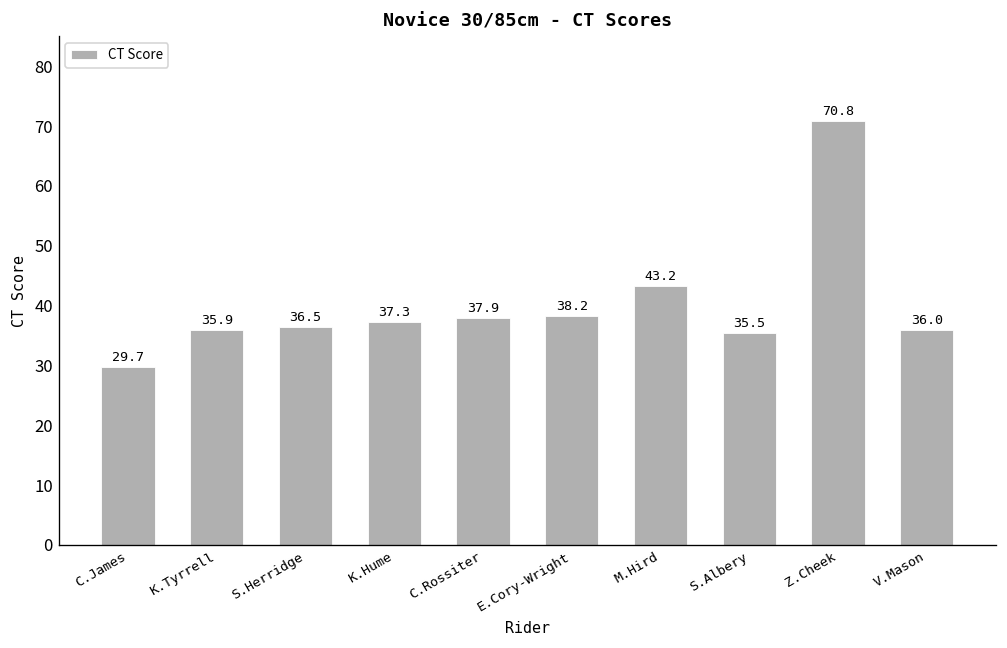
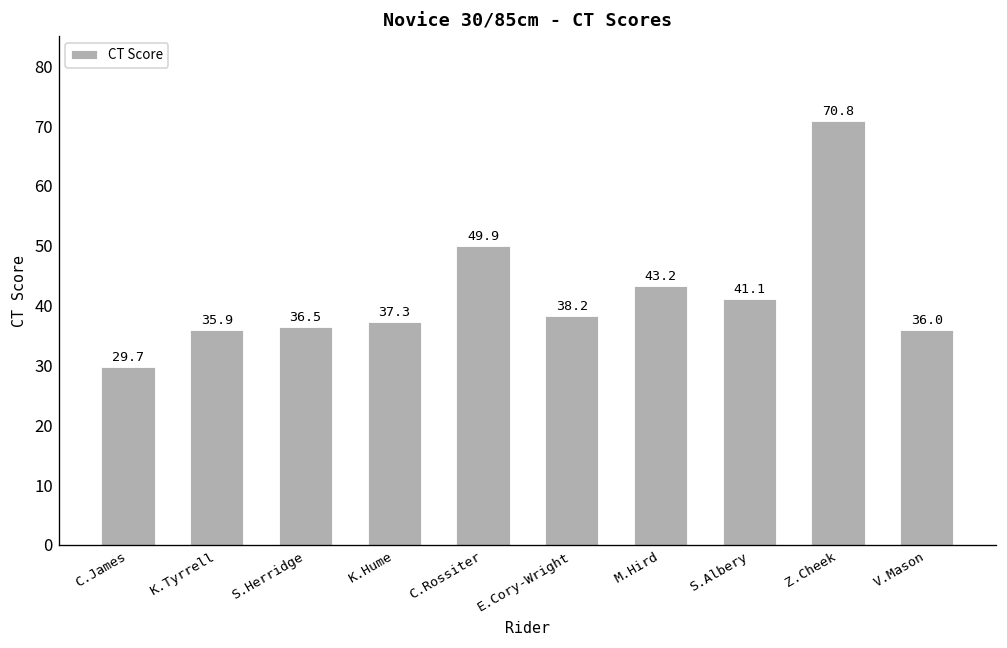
C.Rossiter: 37.9 -> 49.9
S.Albery: 35.5 -> 41.1
